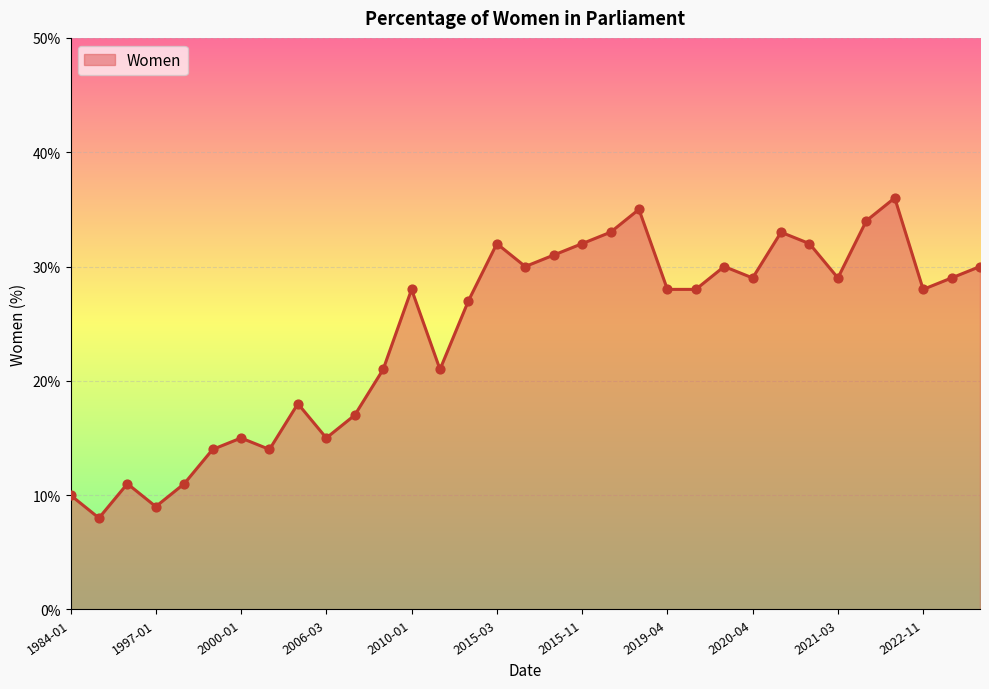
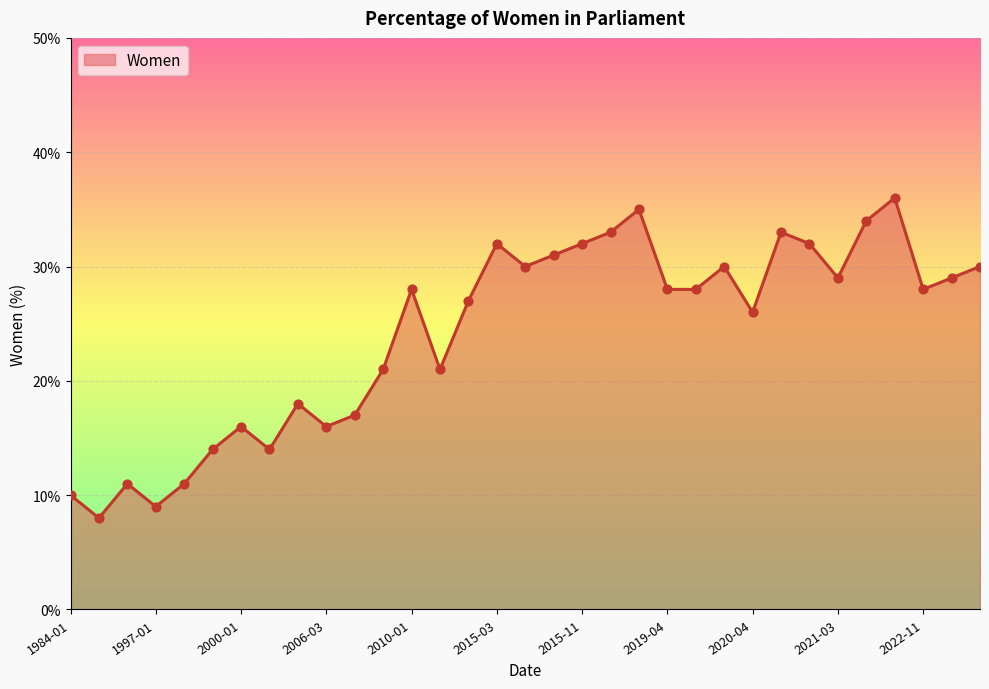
2000-01: 15% -> 16%
2006-03: 15% -> 16%
2020-04: 29% -> 26%
